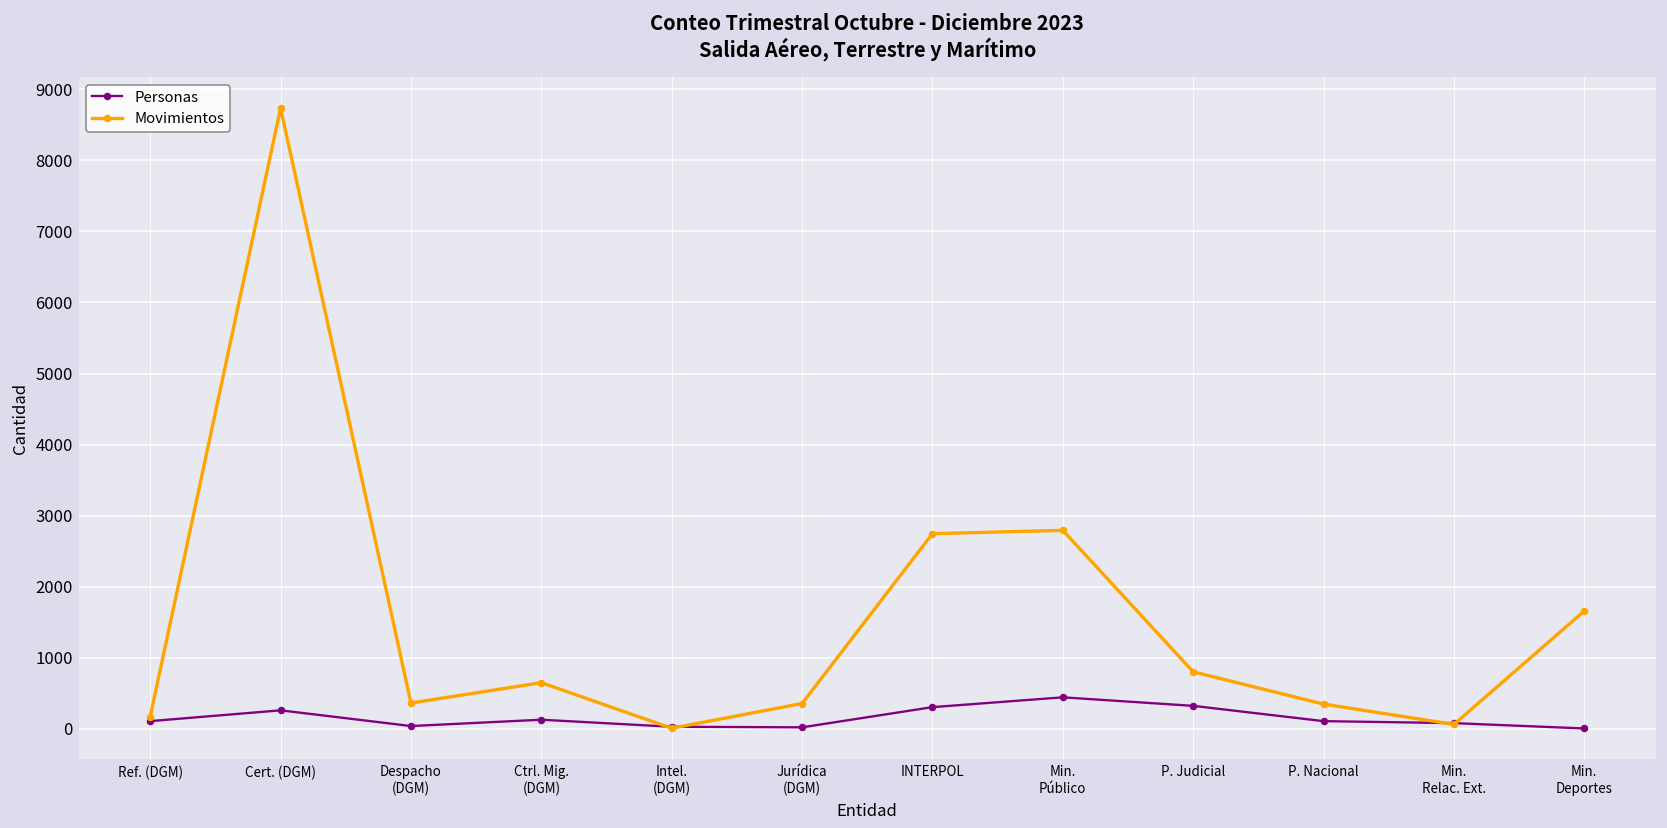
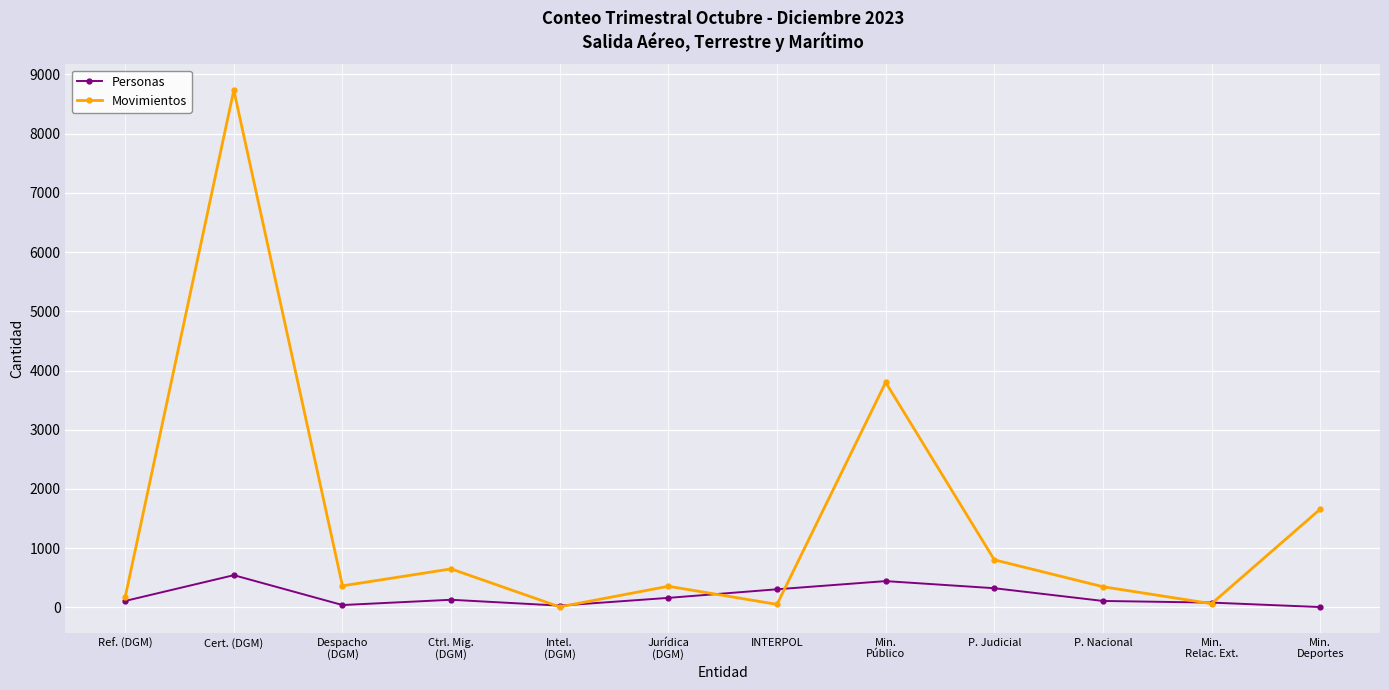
Personas, Cert. (DGM): 300 -> 500
Personas, Jurídica (DGM): 0 -> 200
Movimientos, INTERPOL: 2700 -> 100
Movimientos, Min. Público: 2800 -> 3800
